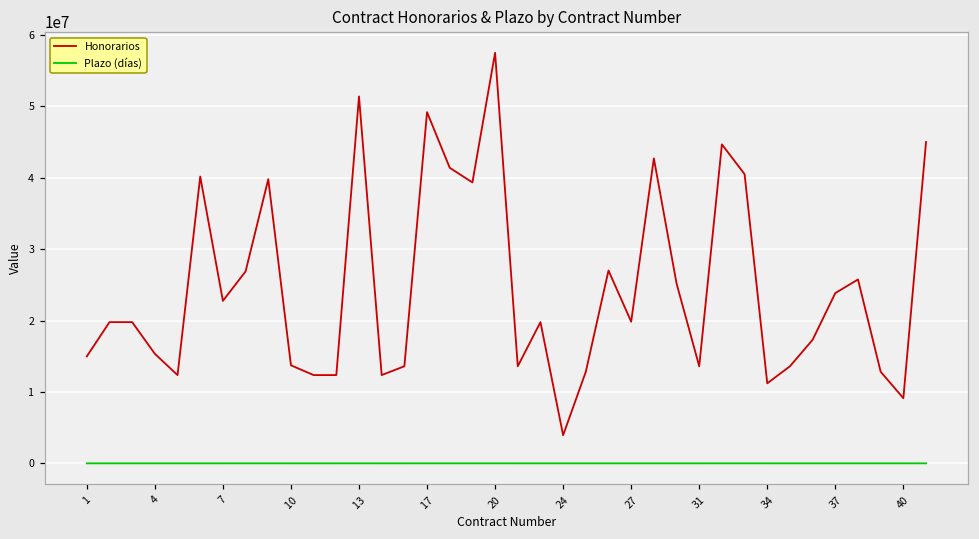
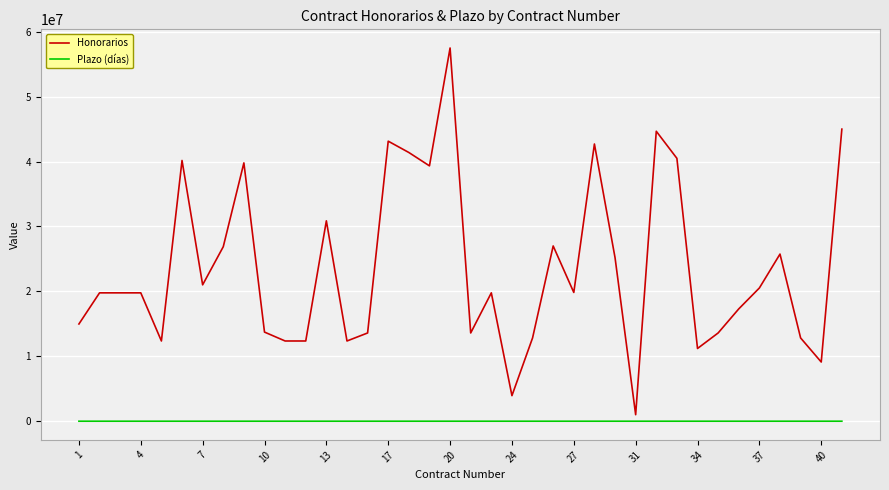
Honorarios, 4: 15000000 -> 20000000
Honorarios, 7: 23000000 -> 21000000
Honorarios, 13: 51000000 -> 31000000
Honorarios, 17: 49000000 -> 43000000
Honorarios, 31: 14000000 -> 1000000
Honorarios, 37: 24000000 -> 21000000
